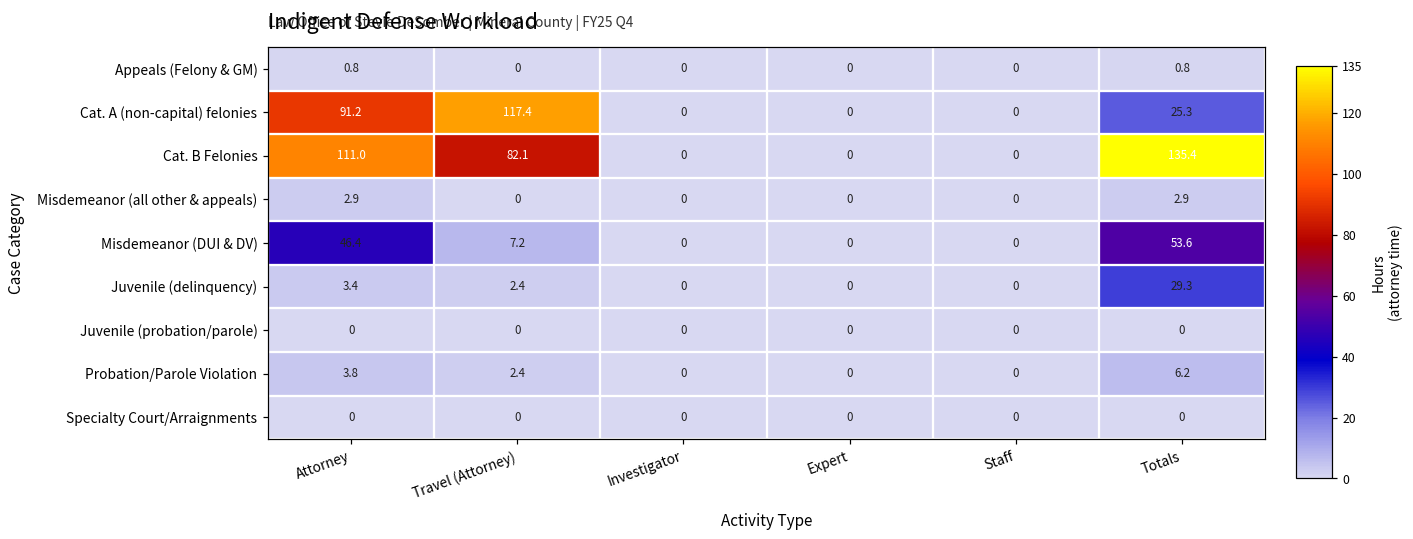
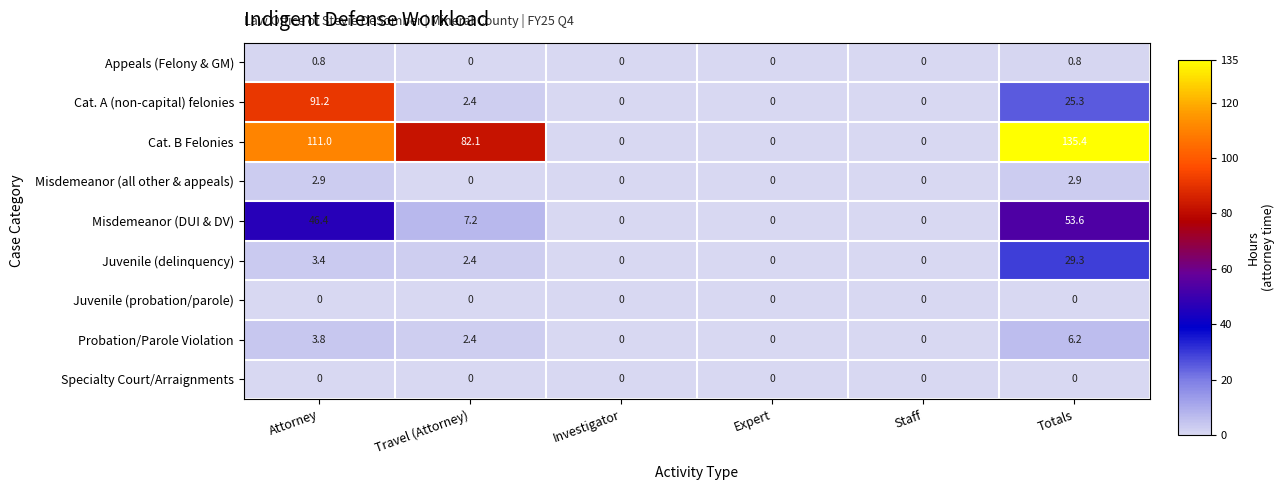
Cat. A (non-capital) felonies, Travel (Attorney): 117.4 -> 2.4
